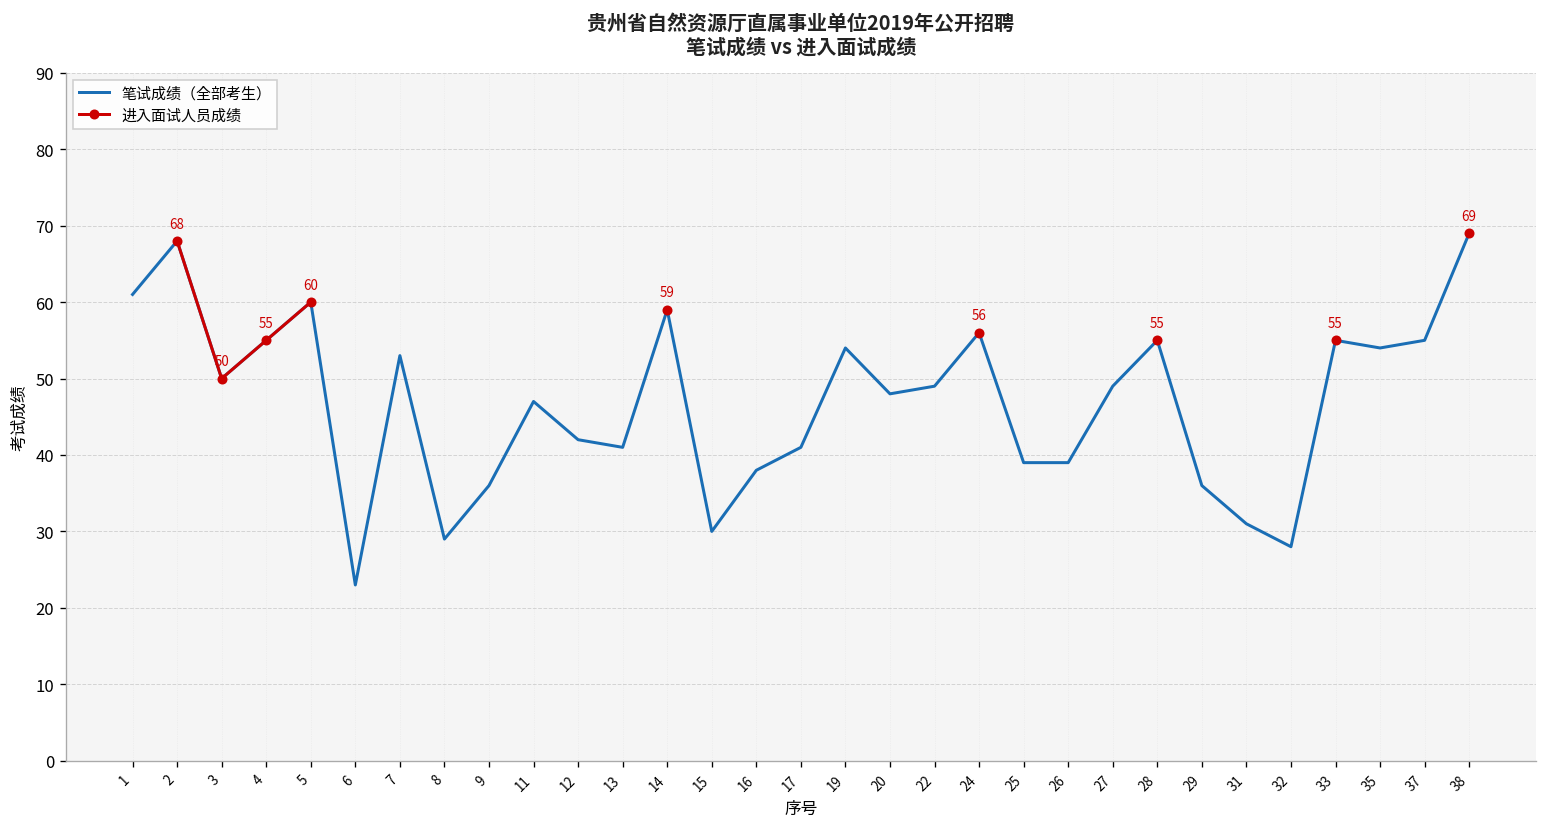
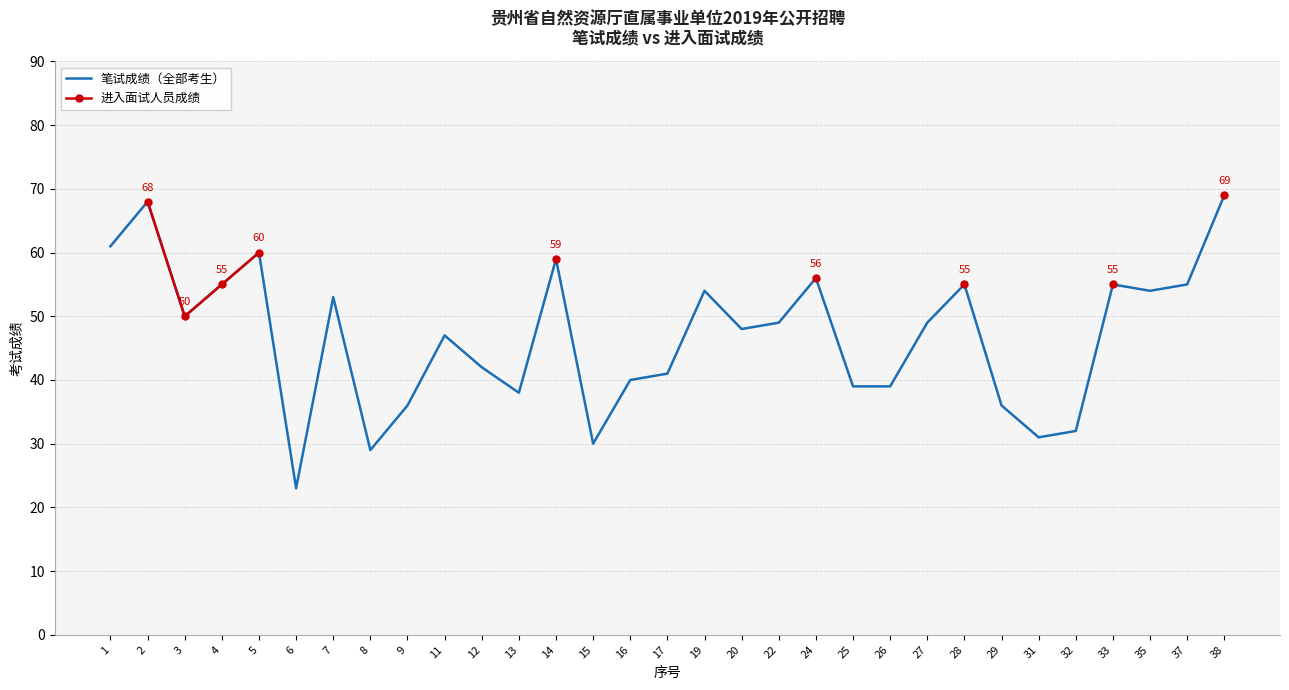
笔试成绩（全部考生）, 13: 41 -> 38
笔试成绩（全部考生）, 16: 38 -> 40
笔试成绩（全部考生）, 32: 28 -> 32
